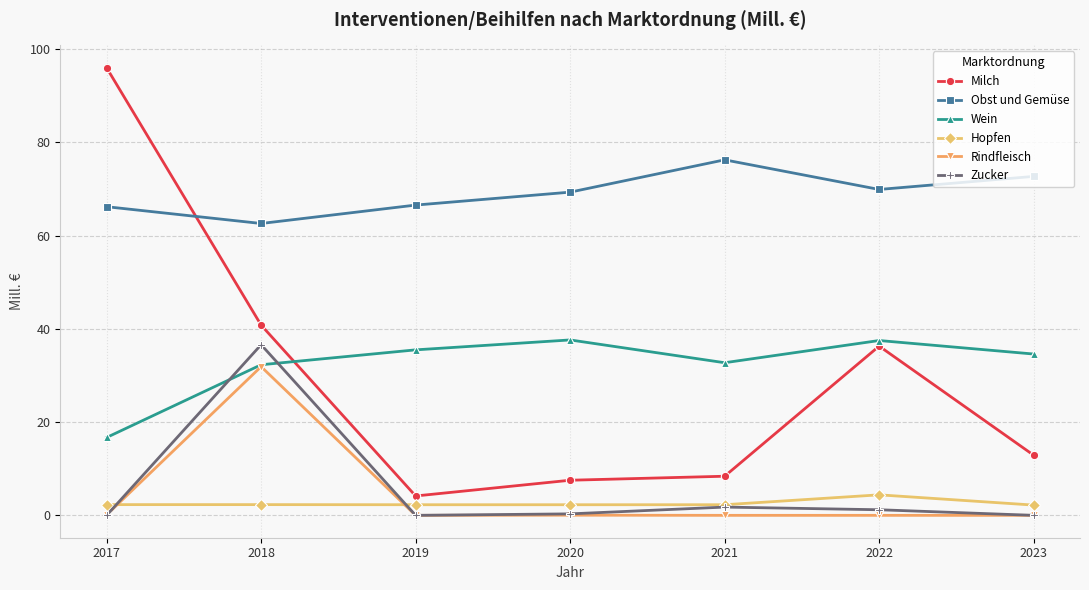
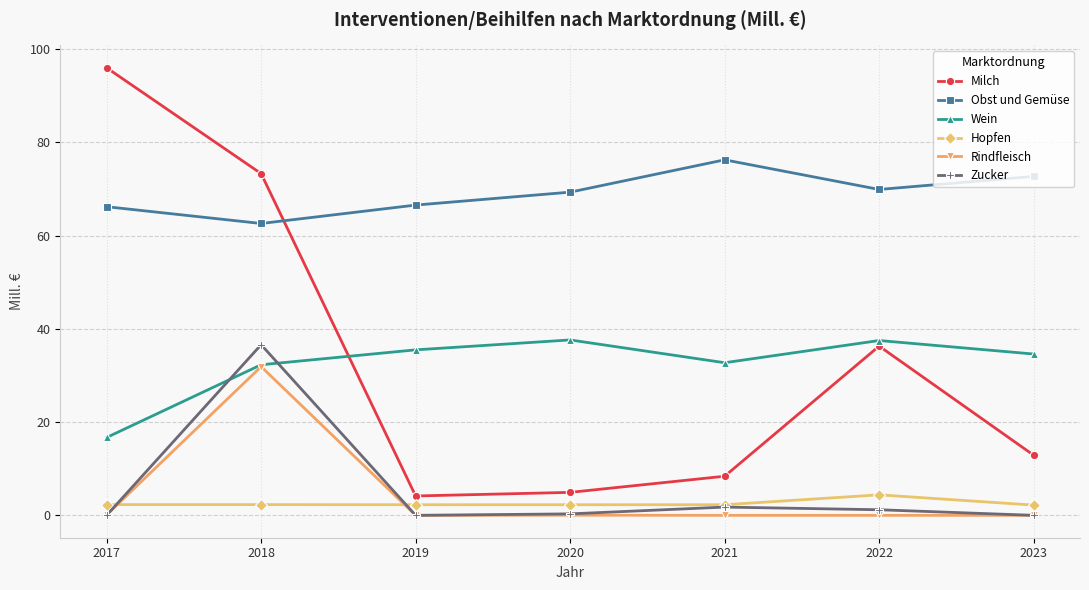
Milch, 2018: 41 -> 73
Milch, 2020: 8 -> 5
